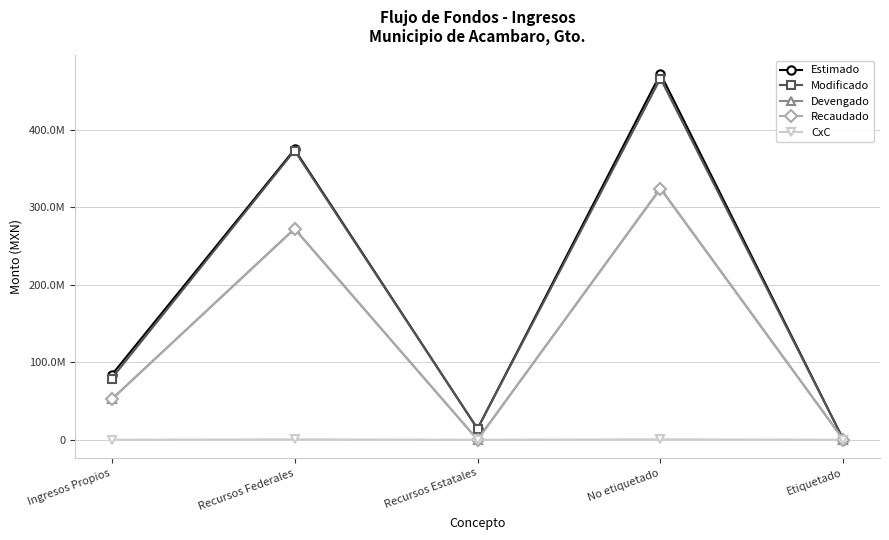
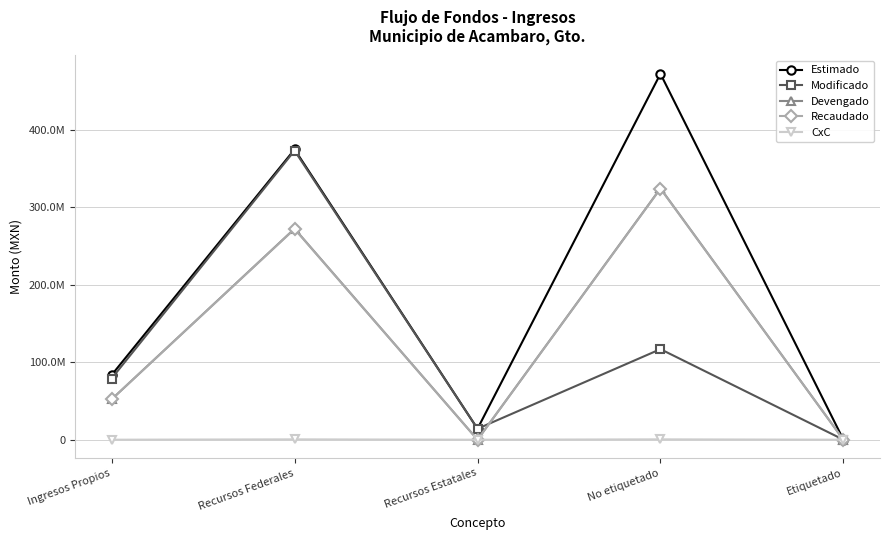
Modificado, No etiquetado: 470000000 -> 120000000
